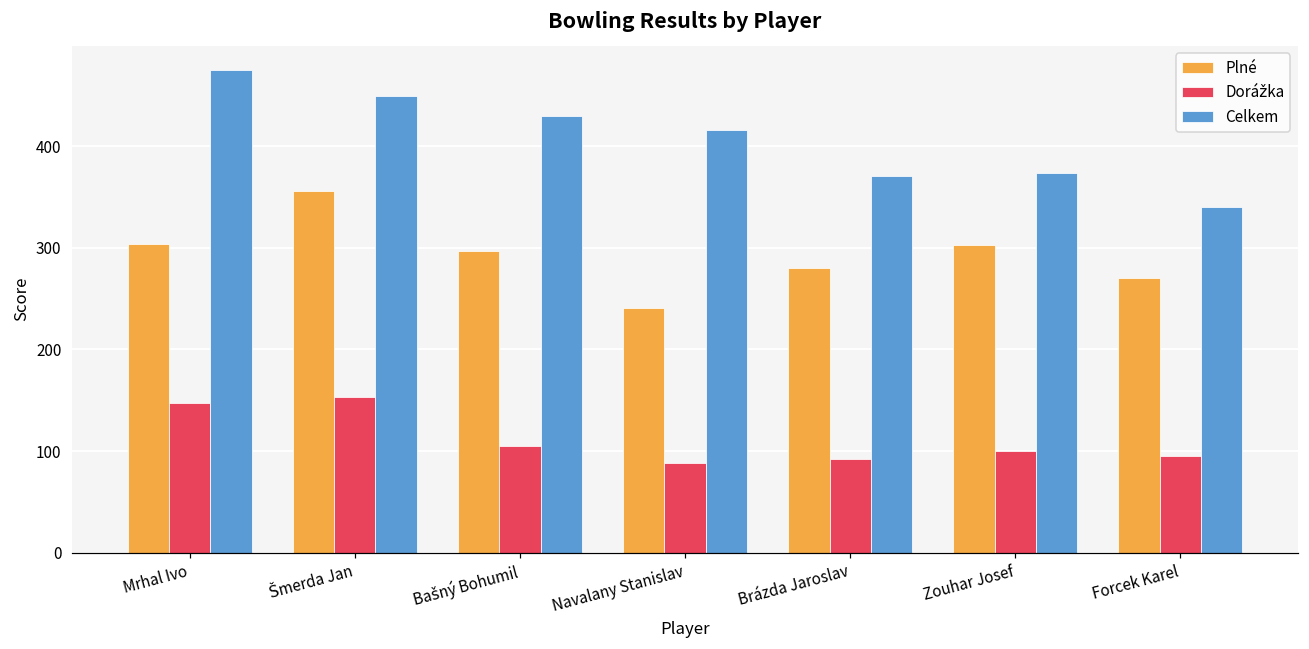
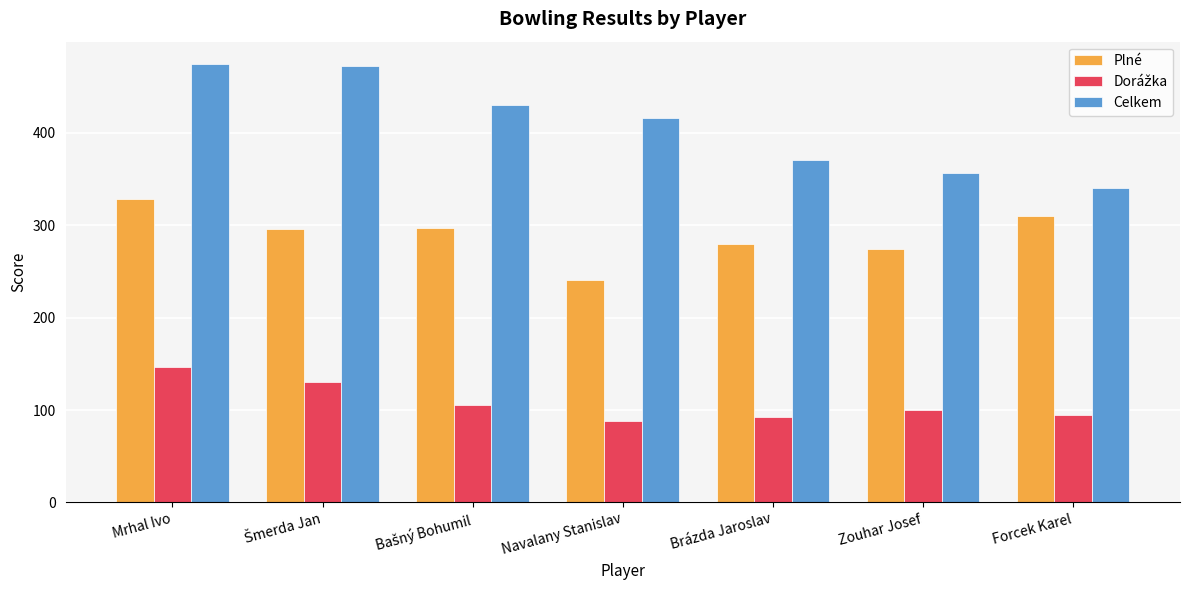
Plné, Mrhal Ivo: 300 -> 330
Plné, Šmerda Jan: 360 -> 300
Dorážka, Šmerda Jan: 150 -> 130
Celkem, Šmerda Jan: 450 -> 470
Plné, Zouhar Josef: 300 -> 270
Celkem, Zouhar Josef: 370 -> 360
Plné, Forcek Karel: 270 -> 310
